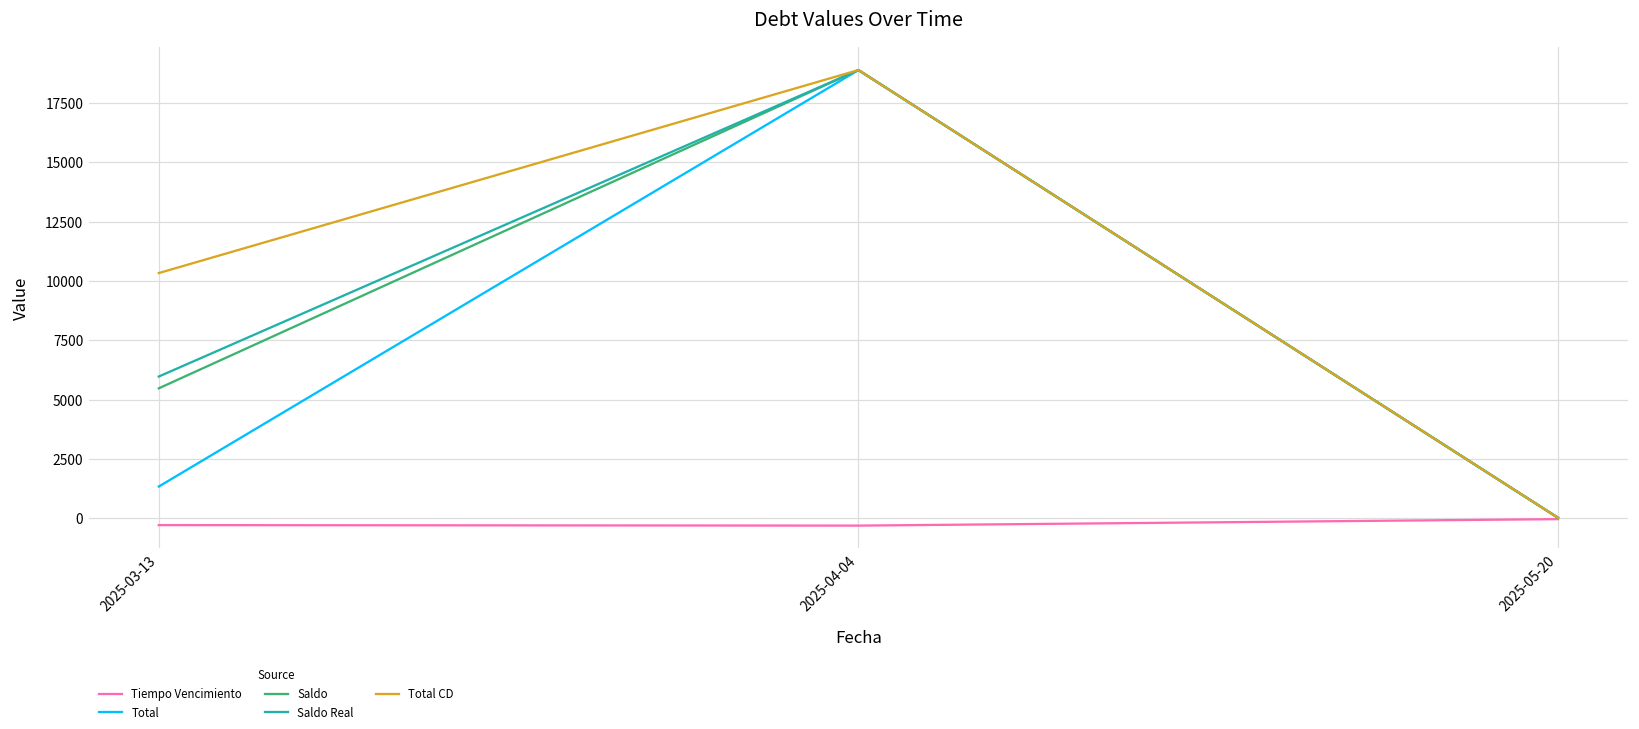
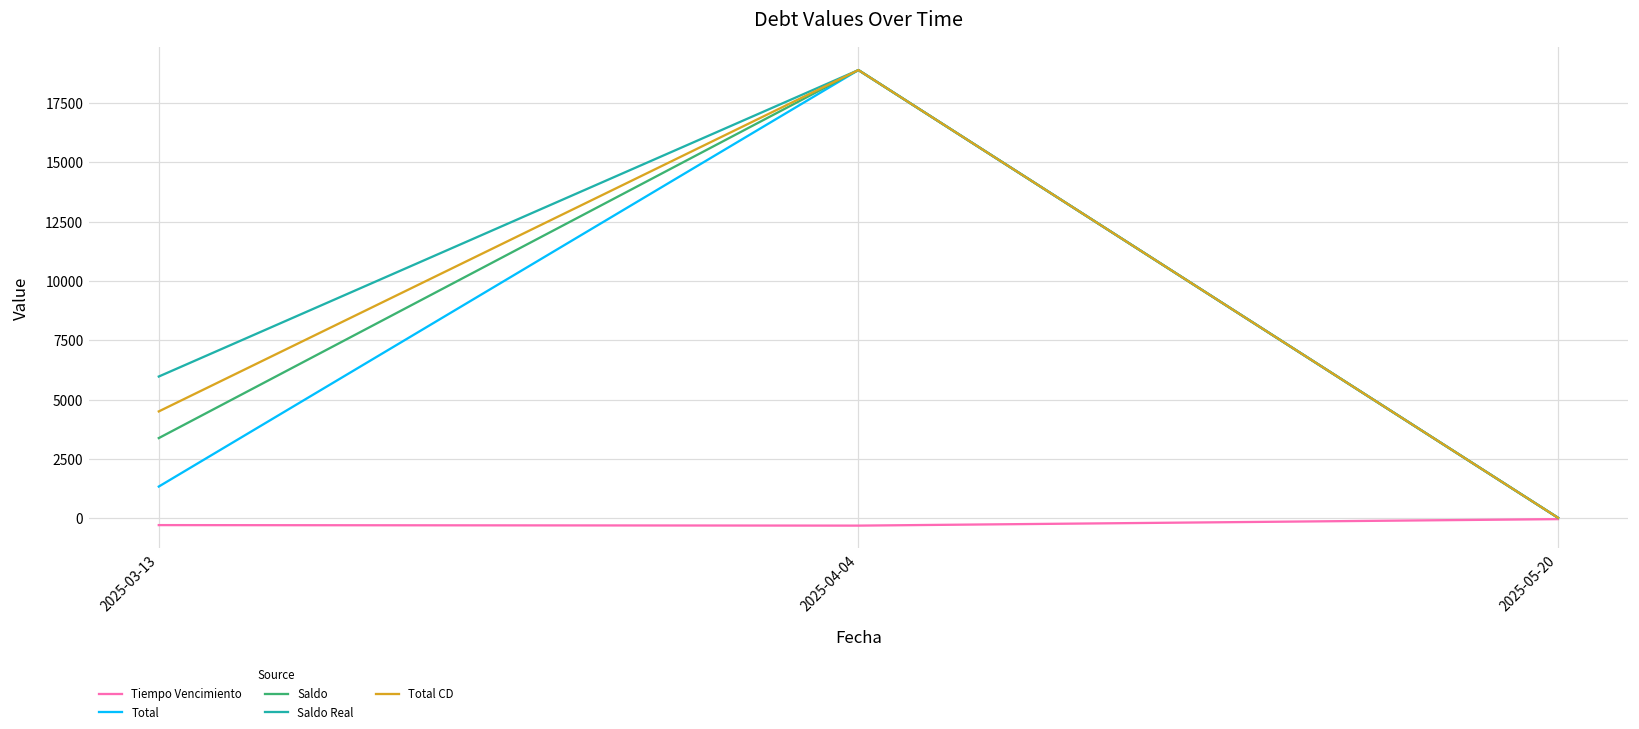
Saldo, 2025-03-13: 5500 -> 3400
Total CD, 2025-03-13: 10300 -> 4500
